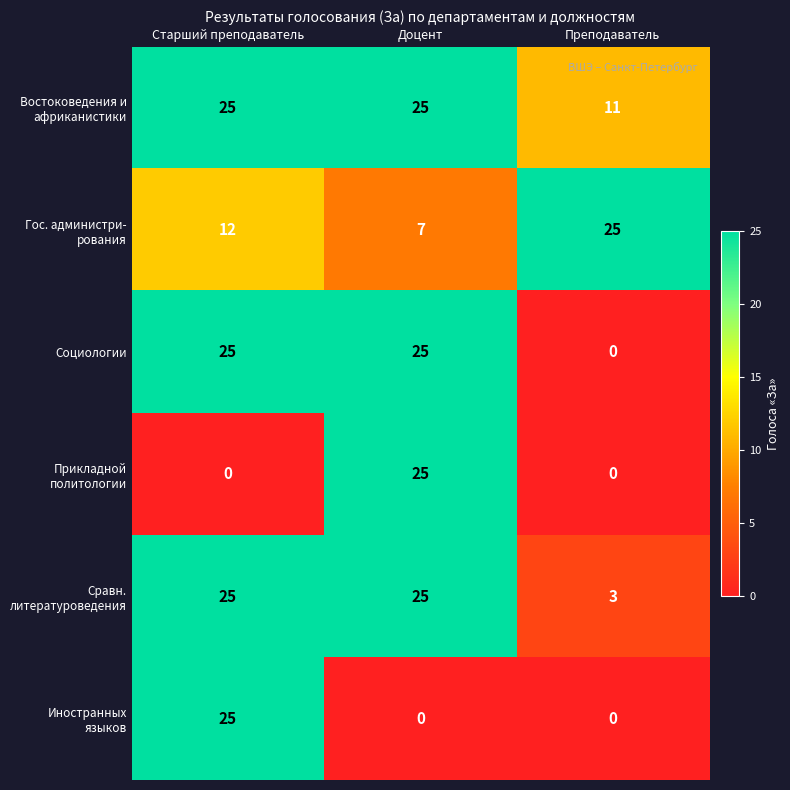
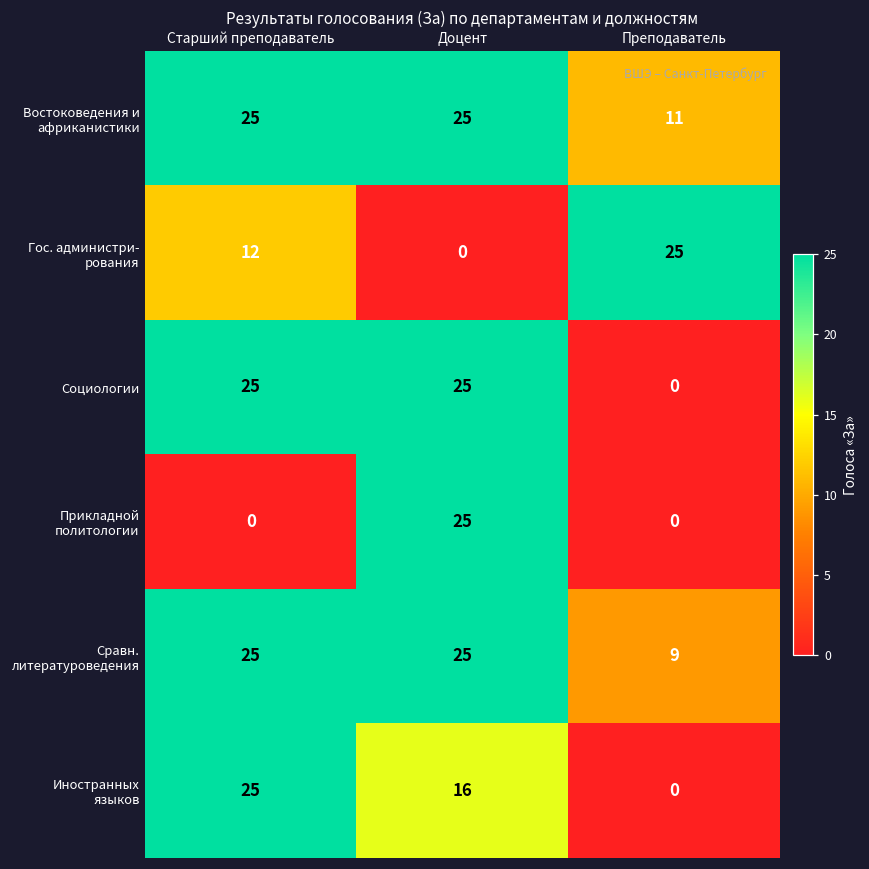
Гос. администри- рования, Доцент: 7 -> 0
Сравн. литературоведения, Преподаватель: 3 -> 9
Иностранных языков, Доцент: 0 -> 16
